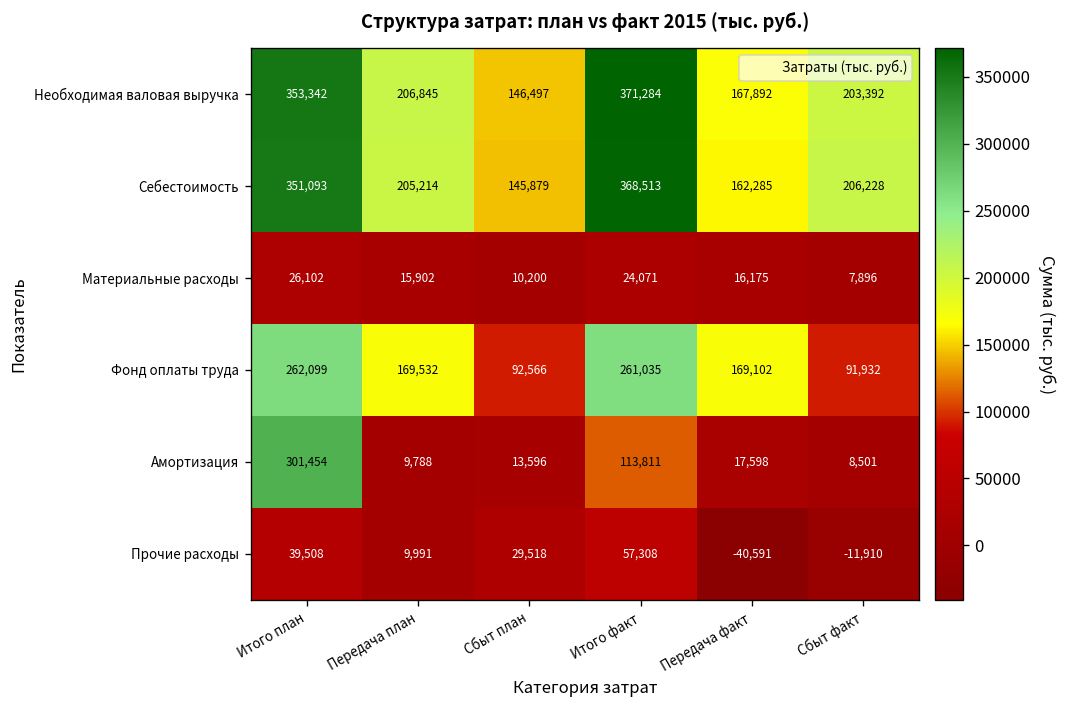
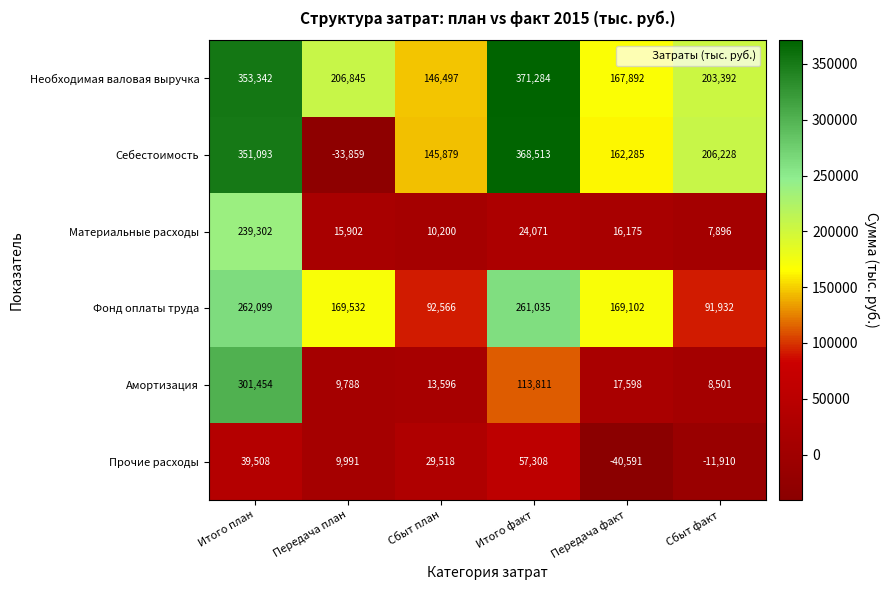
Себестоимость, Передача план: 205,214 -> -33,859
Материальные расходы, Итого план: 26,102 -> 239,302
